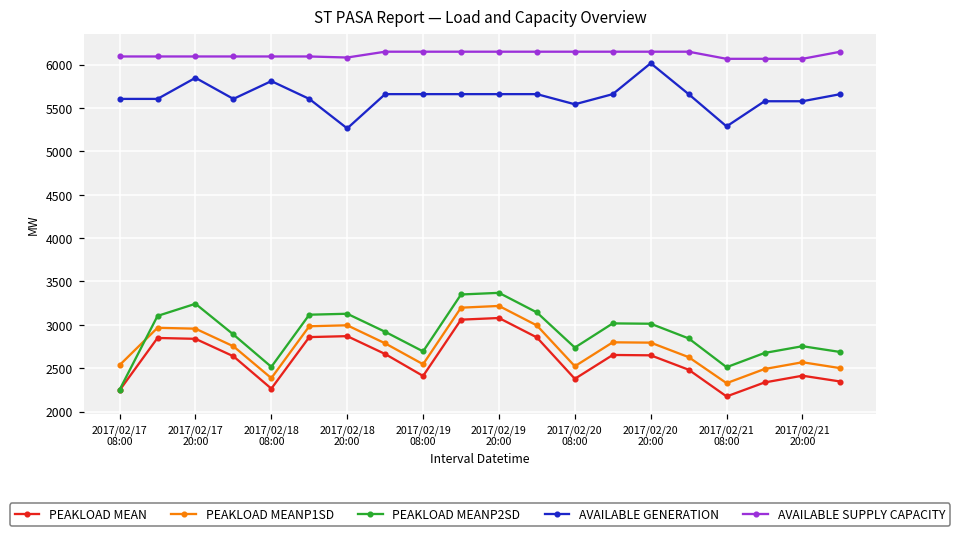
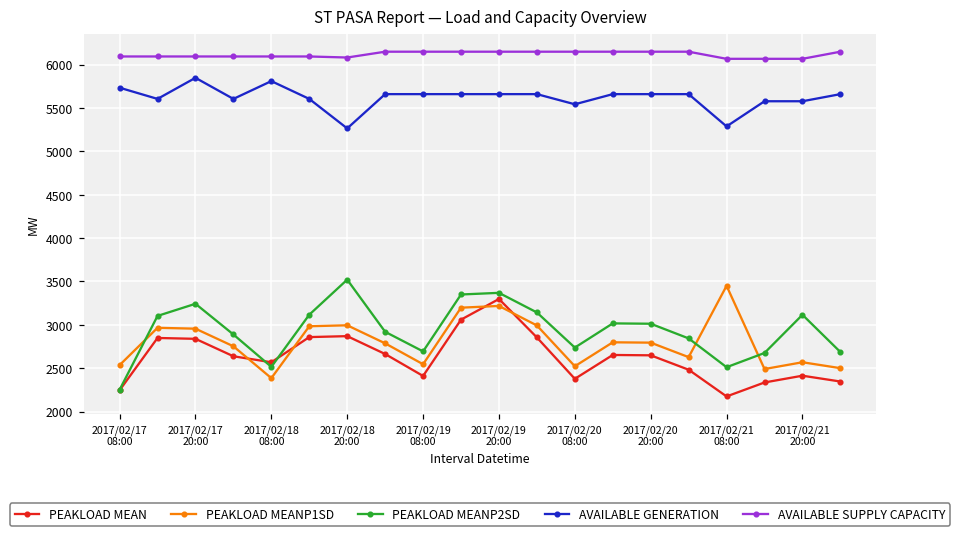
AVAILABLE GENERATION, 2017/02/17 08:00: 5600 -> 5700
PEAKLOAD MEAN, 2017/02/18 08:00: 2300 -> 2600
PEAKLOAD MEANP2SD, 2017/02/18 20:00: 3100 -> 3500
PEAKLOAD MEAN, 2017/02/19 20:00: 3100 -> 3300
AVAILABLE GENERATION, 2017/02/20 20:00: 6000 -> 5700
PEAKLOAD MEANP1SD, 2017/02/21 08:00: 2300 -> 3500
PEAKLOAD MEANP2SD, 2017/02/21 20:00: 2800 -> 3100
